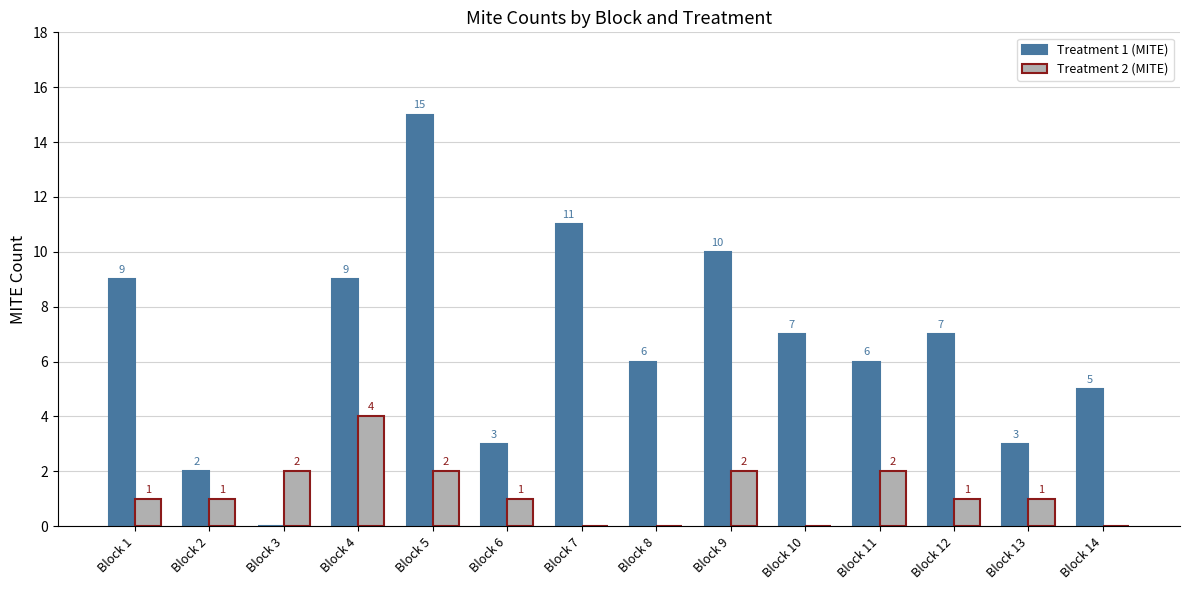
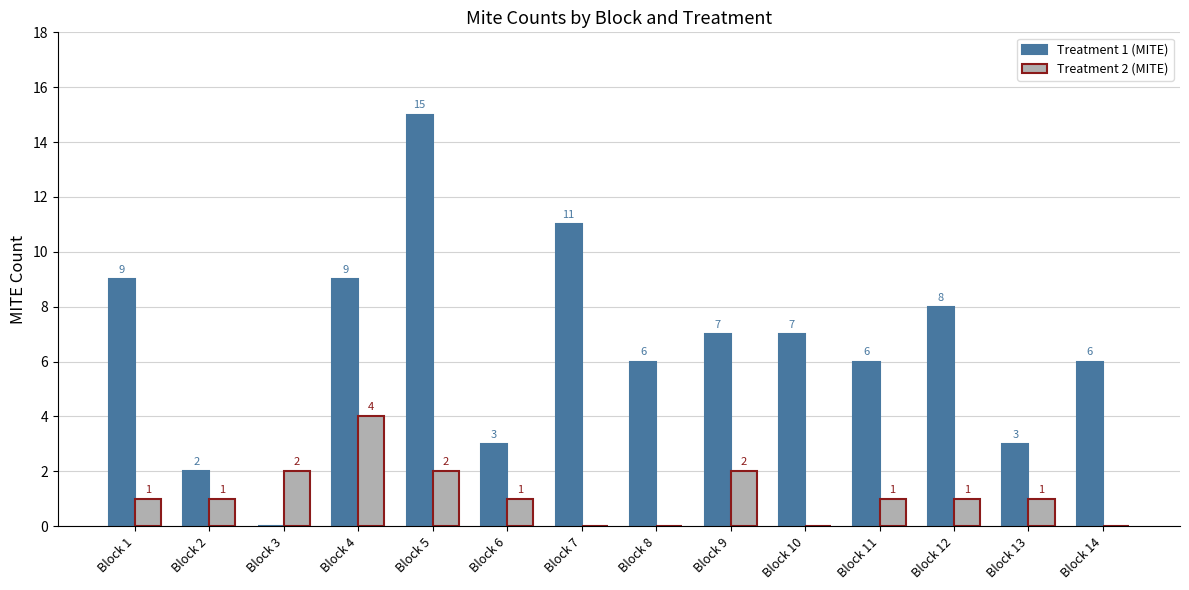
Treatment 1 (MITE), Block 9: 10 -> 7
Treatment 2 (MITE), Block 11: 2 -> 1
Treatment 1 (MITE), Block 12: 7 -> 8
Treatment 1 (MITE), Block 14: 5 -> 6
